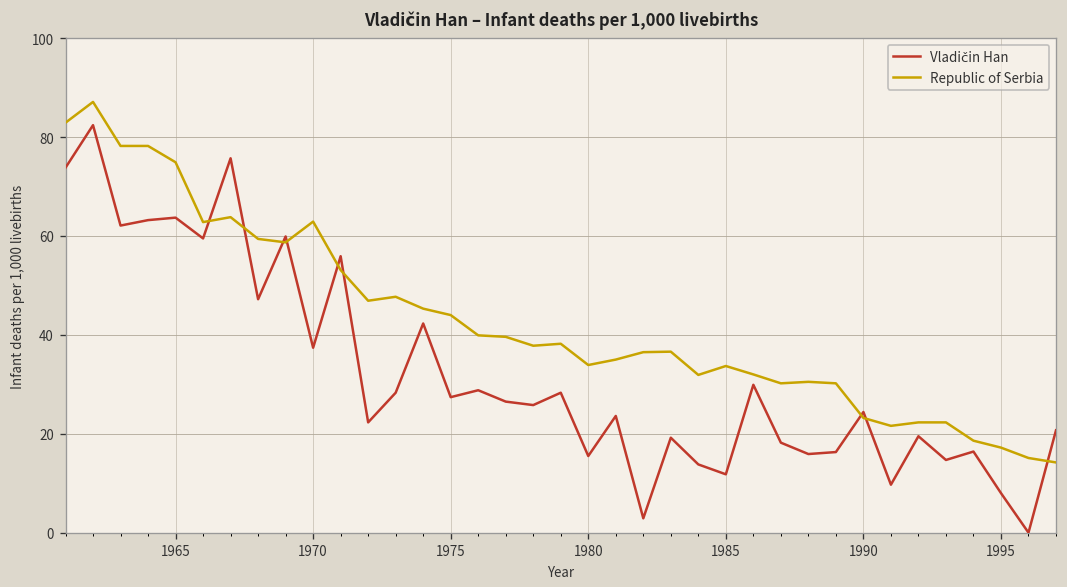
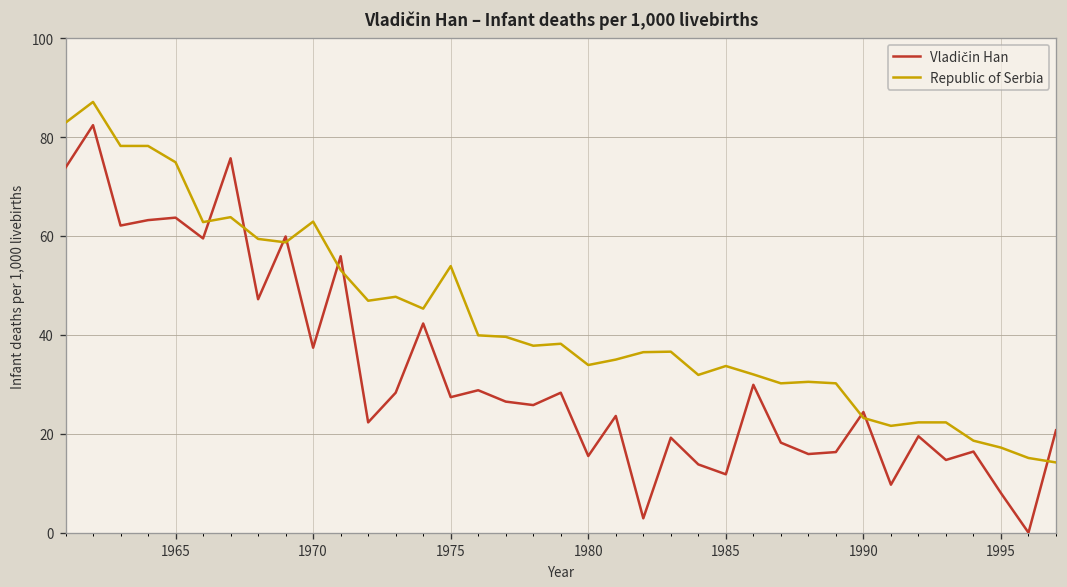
Republic of Serbia, 1975: 44 -> 54
